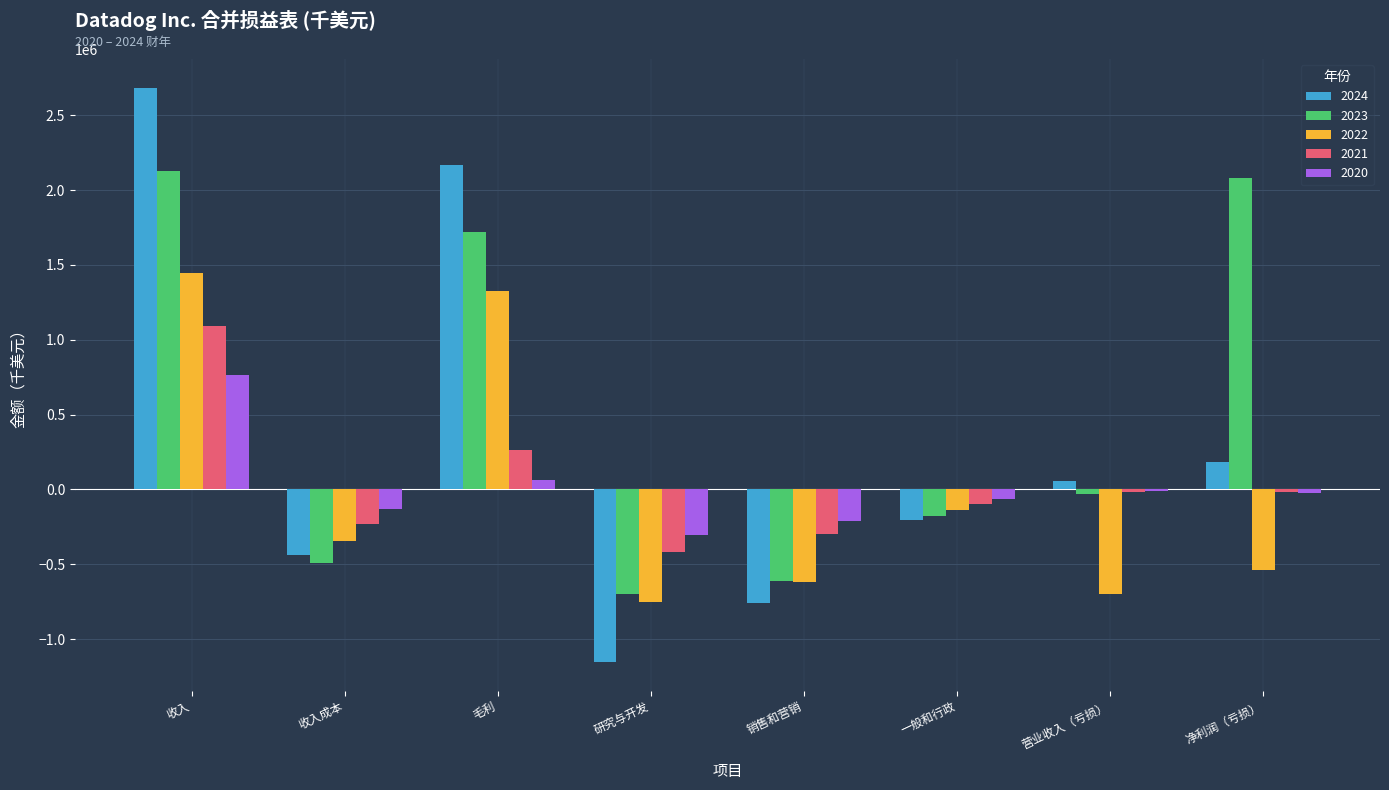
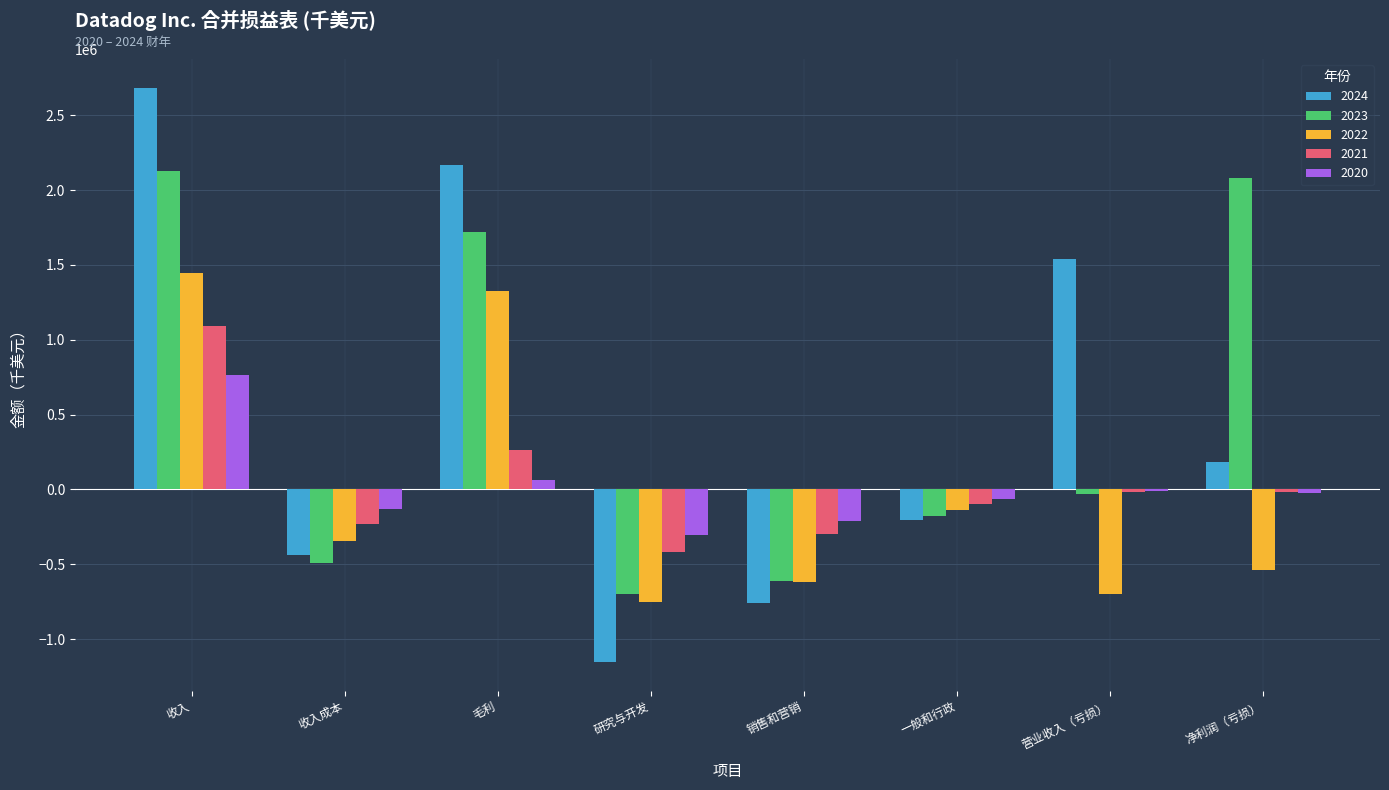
2024, 营业收入（亏损）: 50000 -> 1540000
